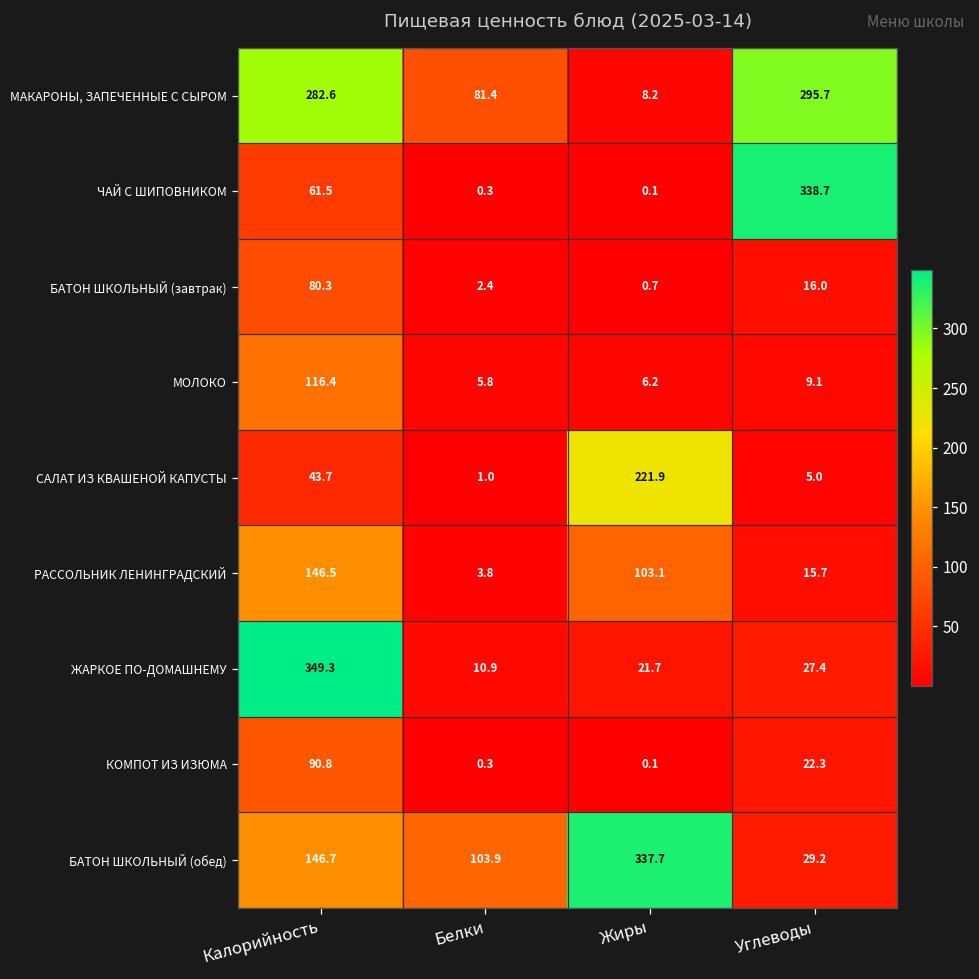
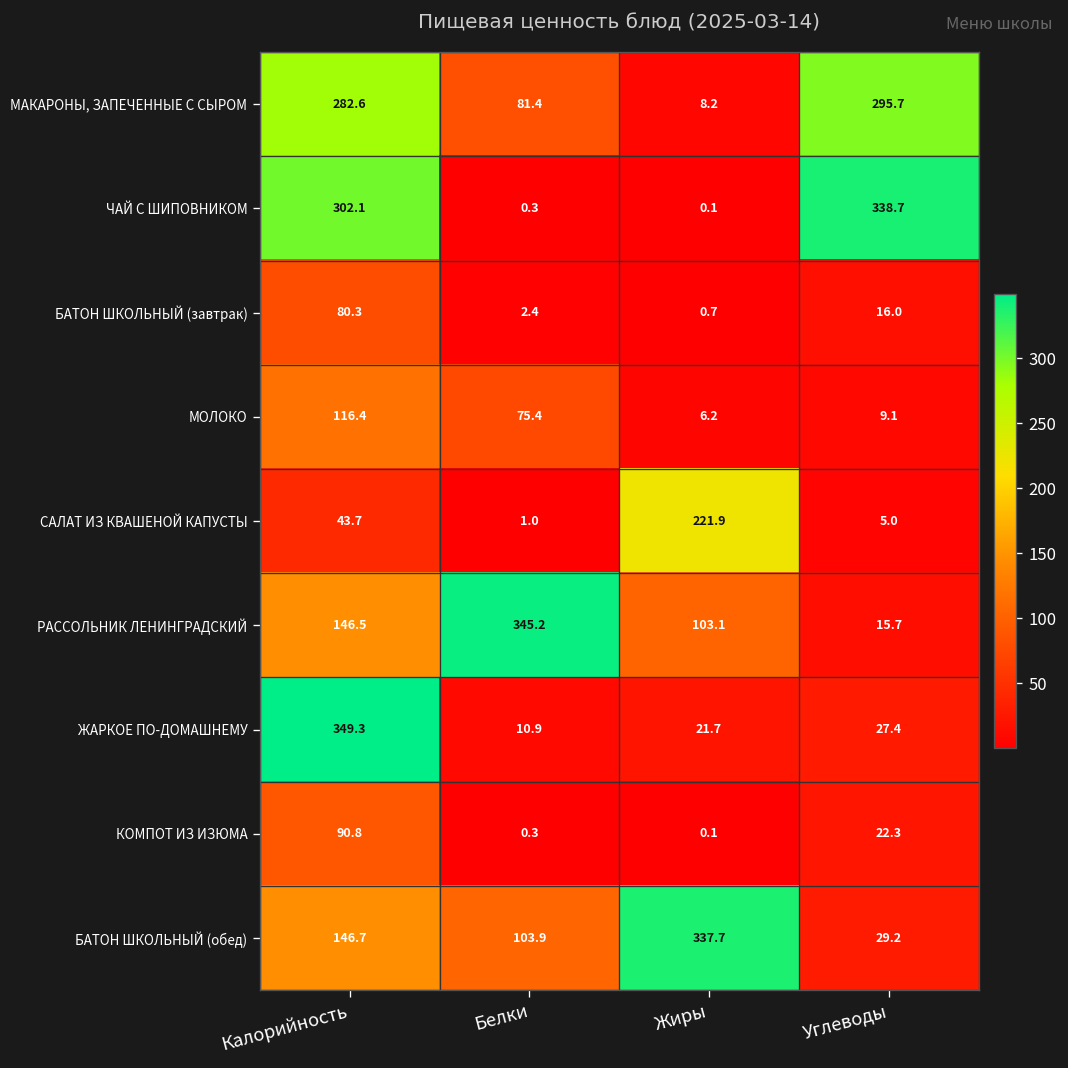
ЧАЙ С ШИПОВНИКОМ, Калорийность: 61.5 -> 302.1
МОЛОКО, Белки: 5.8 -> 75.4
РАССОЛЬНИК ЛЕНИНГРАДСКИЙ, Белки: 3.8 -> 345.2
